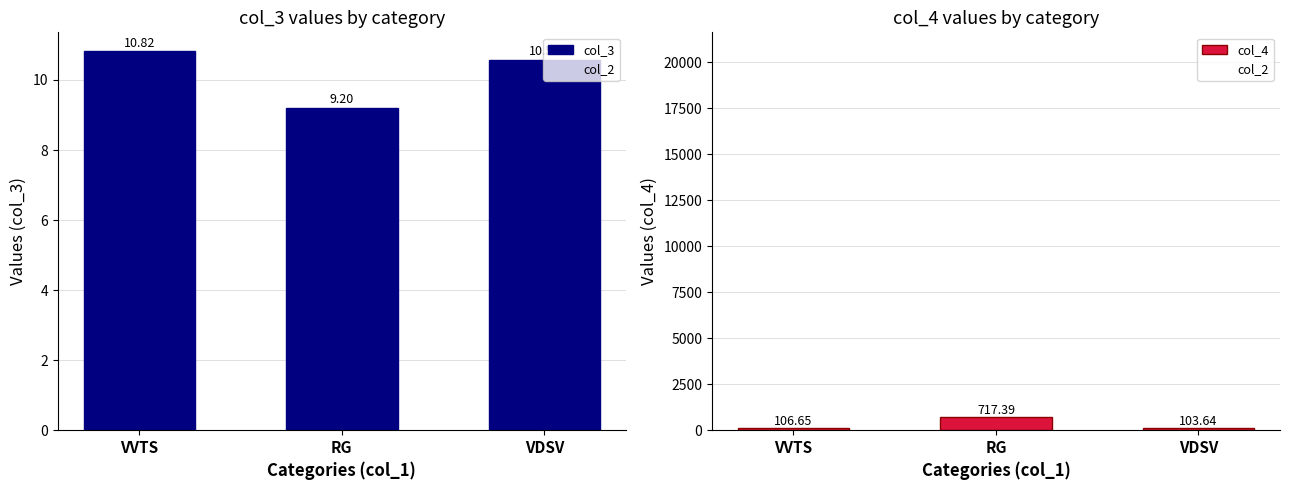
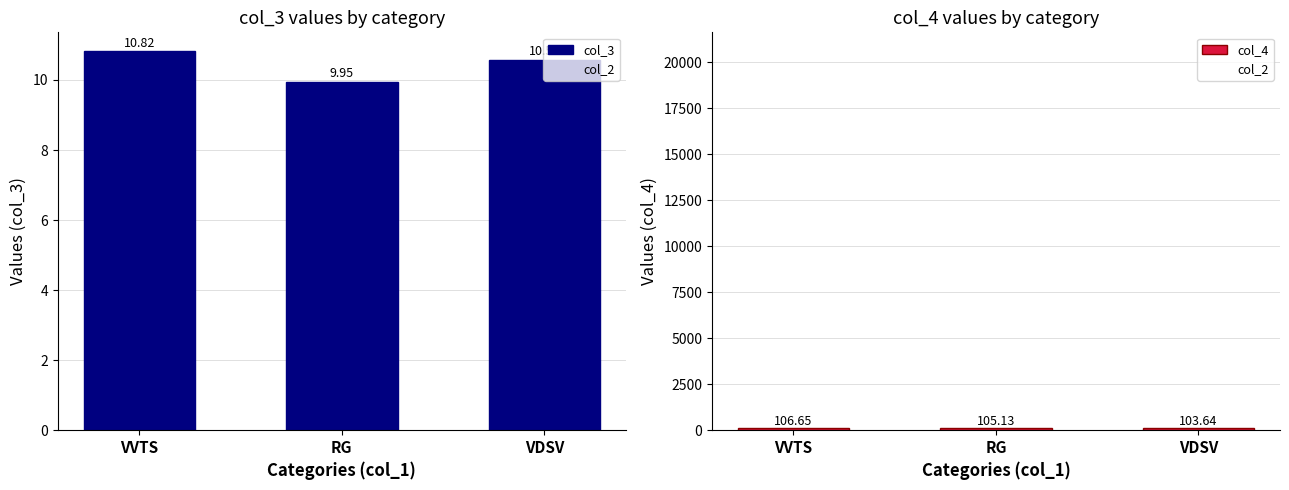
col_3 values by category, col_3, RG: 9.20 -> 9.95
col_4 values by category, col_4, RG: 717.39 -> 105.13
